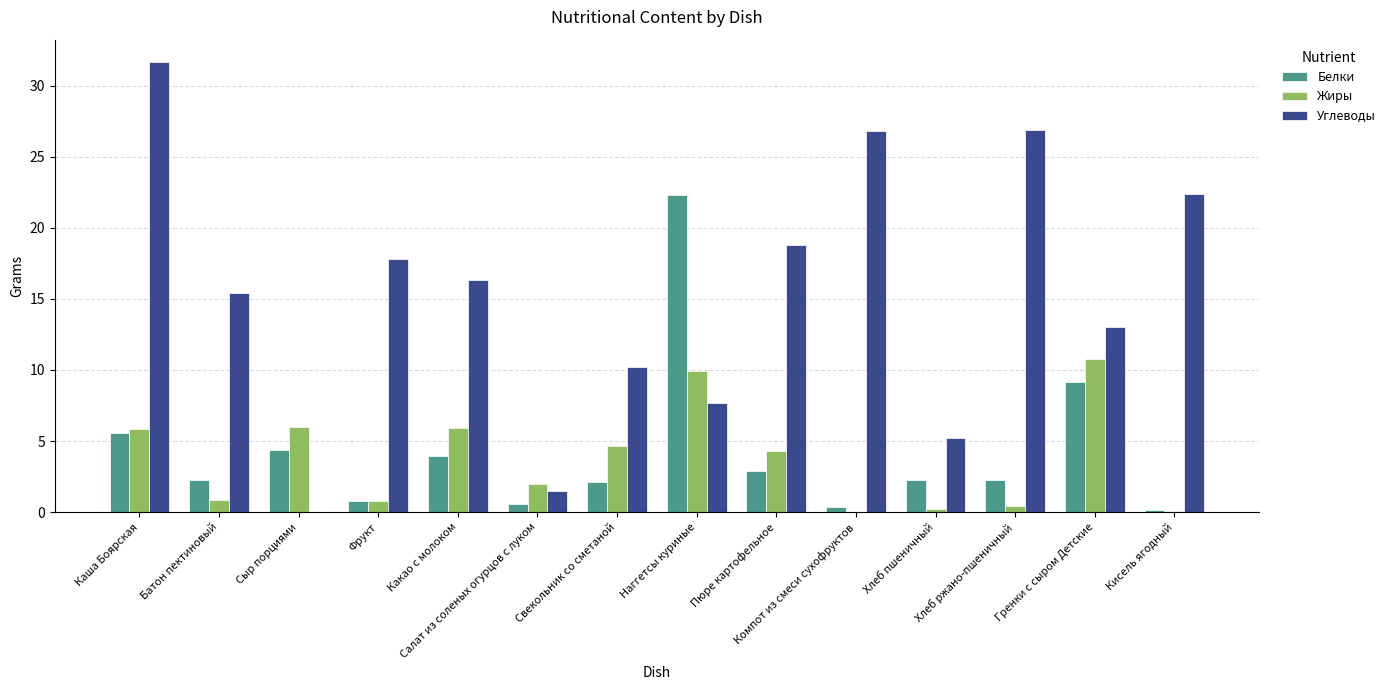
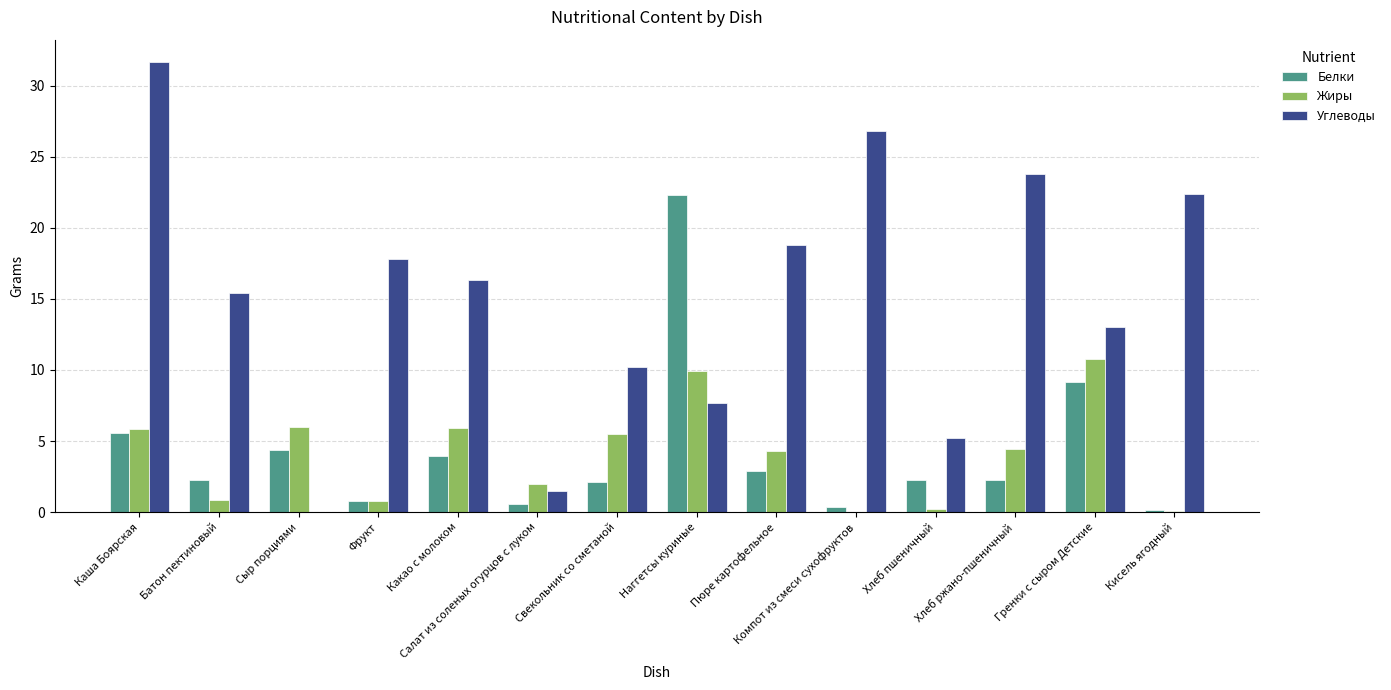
Жиры, Свекольник со сметаной: 4.6 -> 5.5
Жиры, Хлеб ржано-пшеничный: 0.4 -> 4.5
Углеводы, Хлеб ржано-пшеничный: 26.9 -> 23.8
